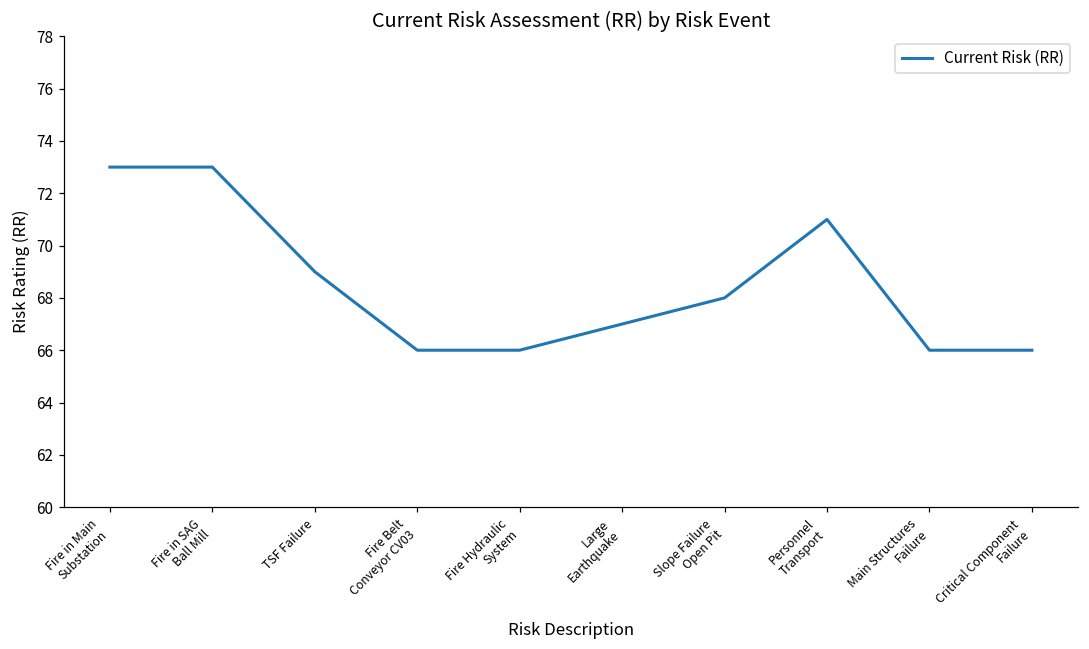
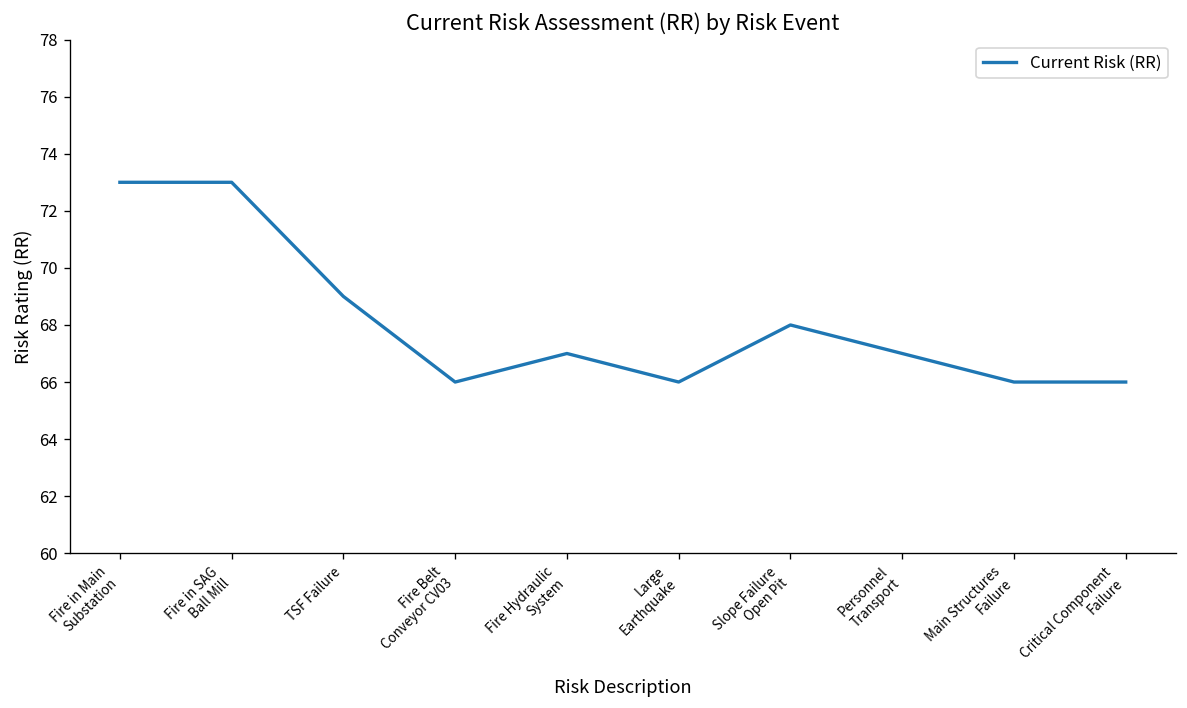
Fire Hydraulic System: 66 -> 67
Large Earthquake: 67 -> 66
Personnel Transport: 71 -> 67
